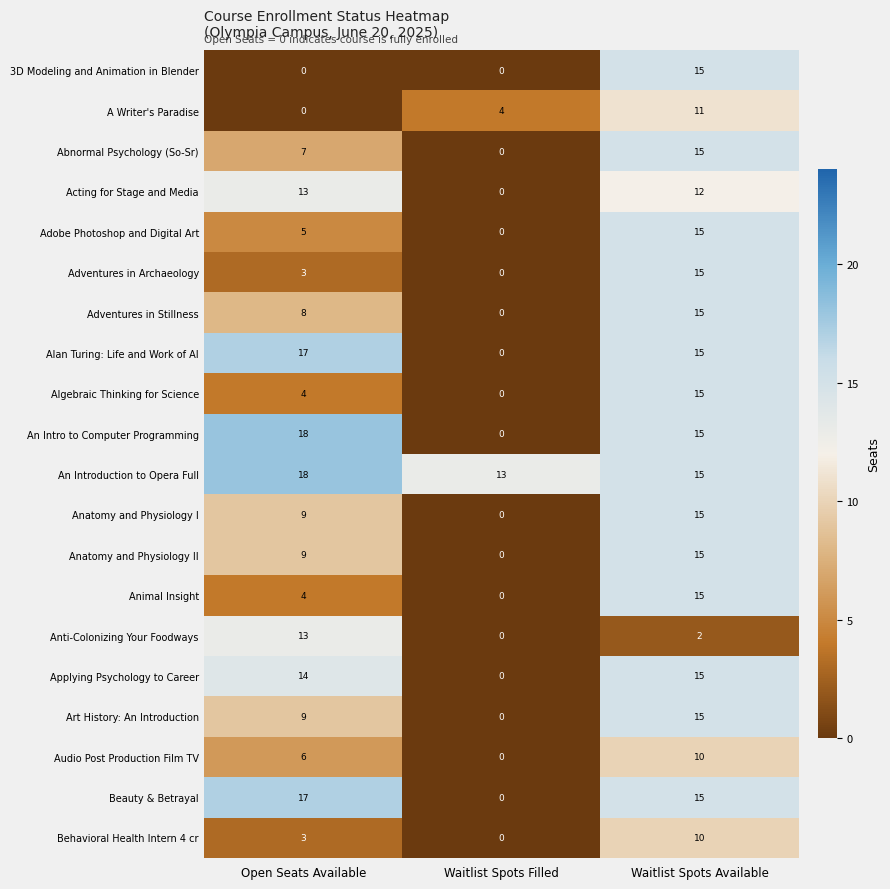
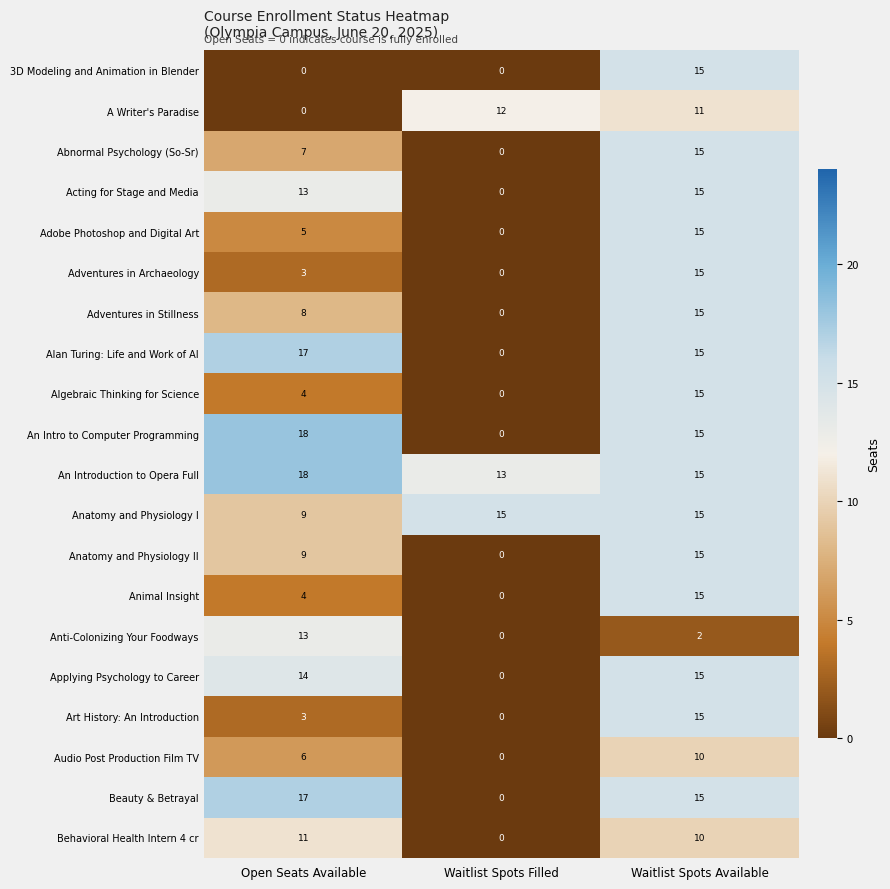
A Writer's Paradise, Waitlist Spots Filled: 4 -> 12
Acting for Stage and Media, Waitlist Spots Available: 12 -> 15
Anatomy and Physiology I, Waitlist Spots Filled: 0 -> 15
Art History: An Introduction, Open Seats Available: 9 -> 3
Behavioral Health Intern 4 cr, Open Seats Available: 3 -> 11
